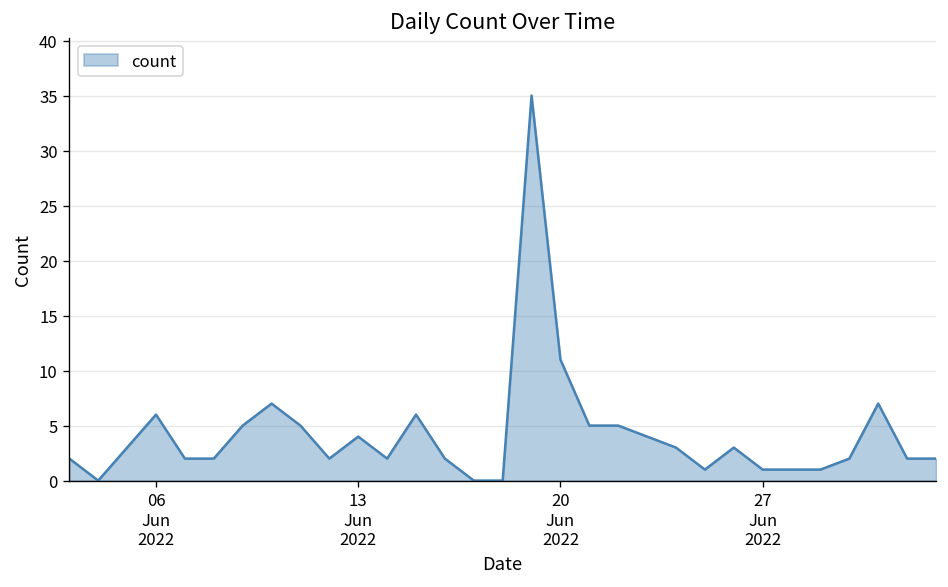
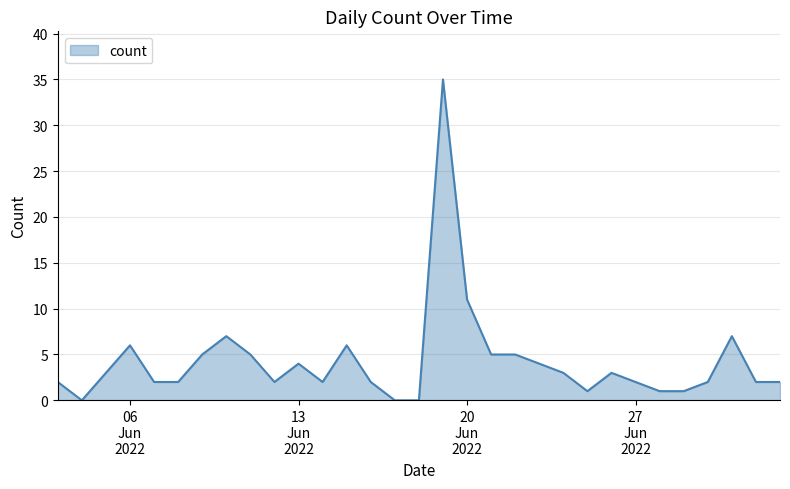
27 Jun 2022: 1 -> 2
